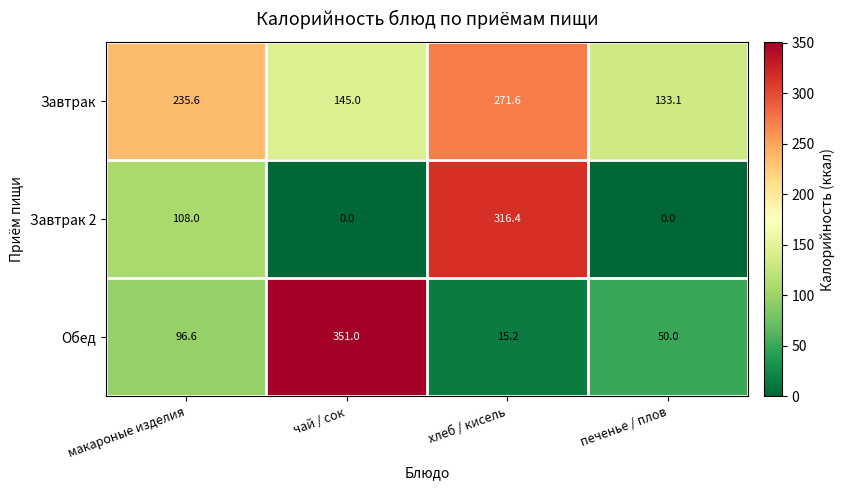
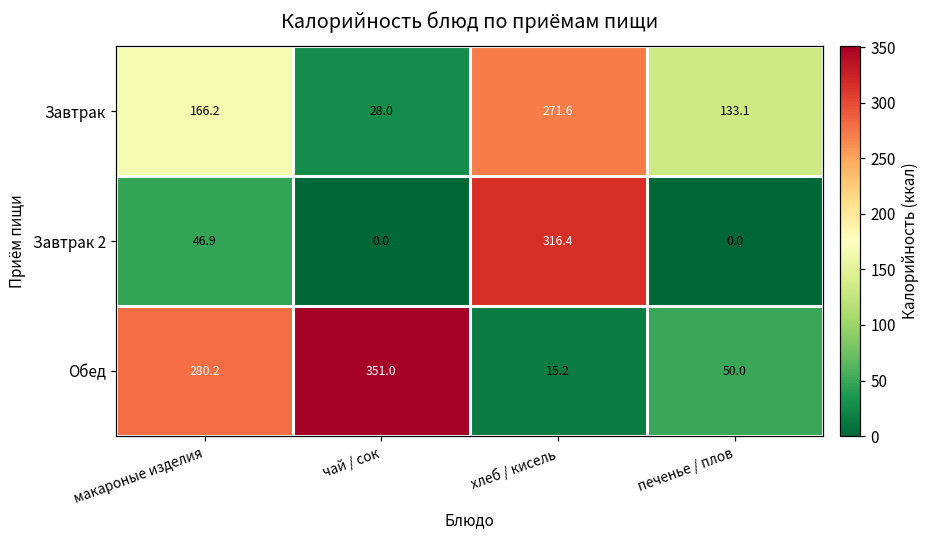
Завтрак, макароные изделия: 235.6 -> 166.2
Завтрак, чай / сок: 145.0 -> 28.0
Завтрак 2, макароные изделия: 108.0 -> 46.9
Обед, макароные изделия: 96.6 -> 280.2
